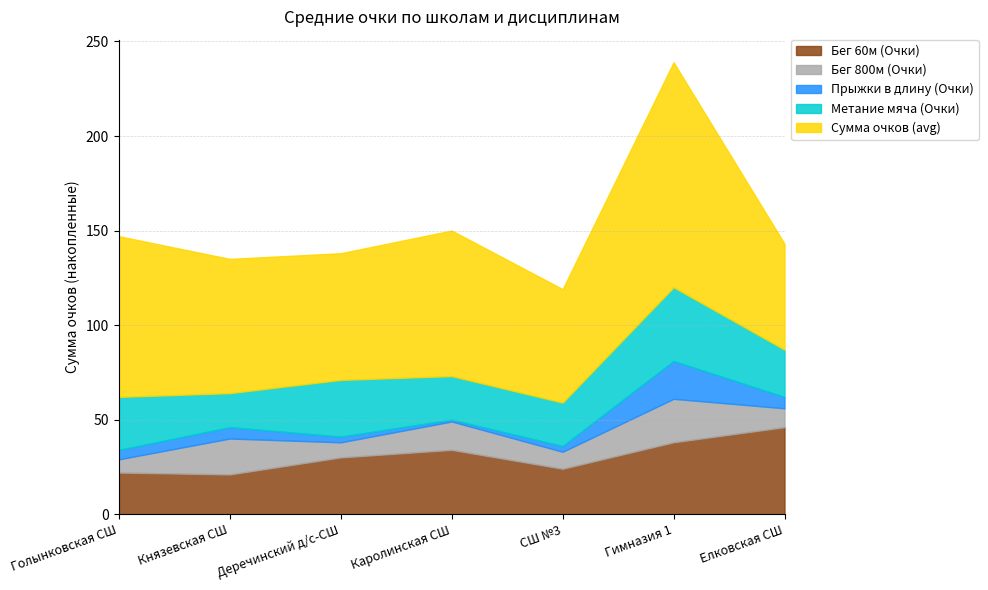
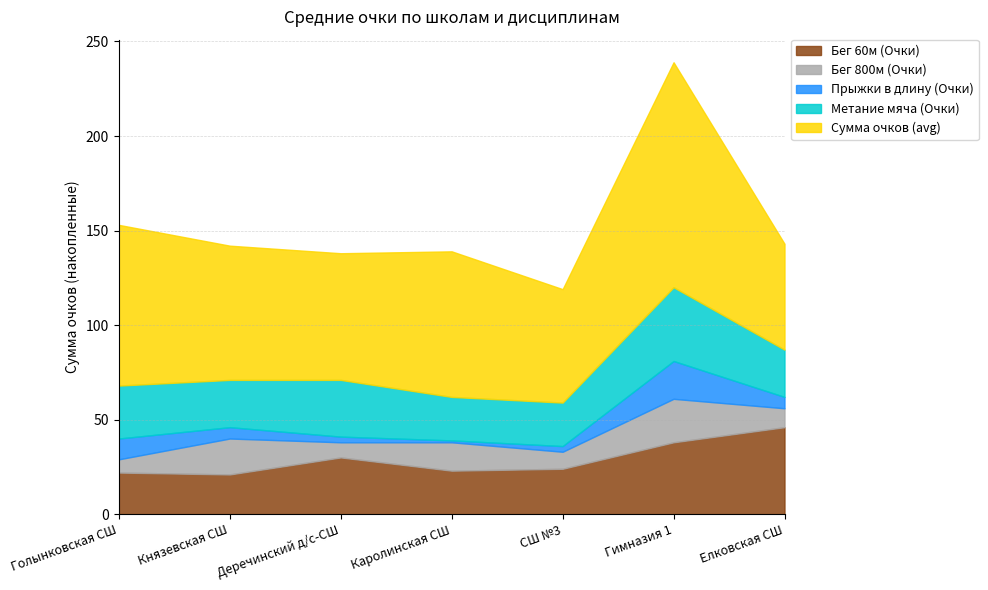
Прыжки в длину (Очки), Голынковская СШ: 5 -> 11
Метание мяча (Очки), Князевская СШ: 18 -> 25
Бег 60м (Очки), Каролинская СШ: 34 -> 23
